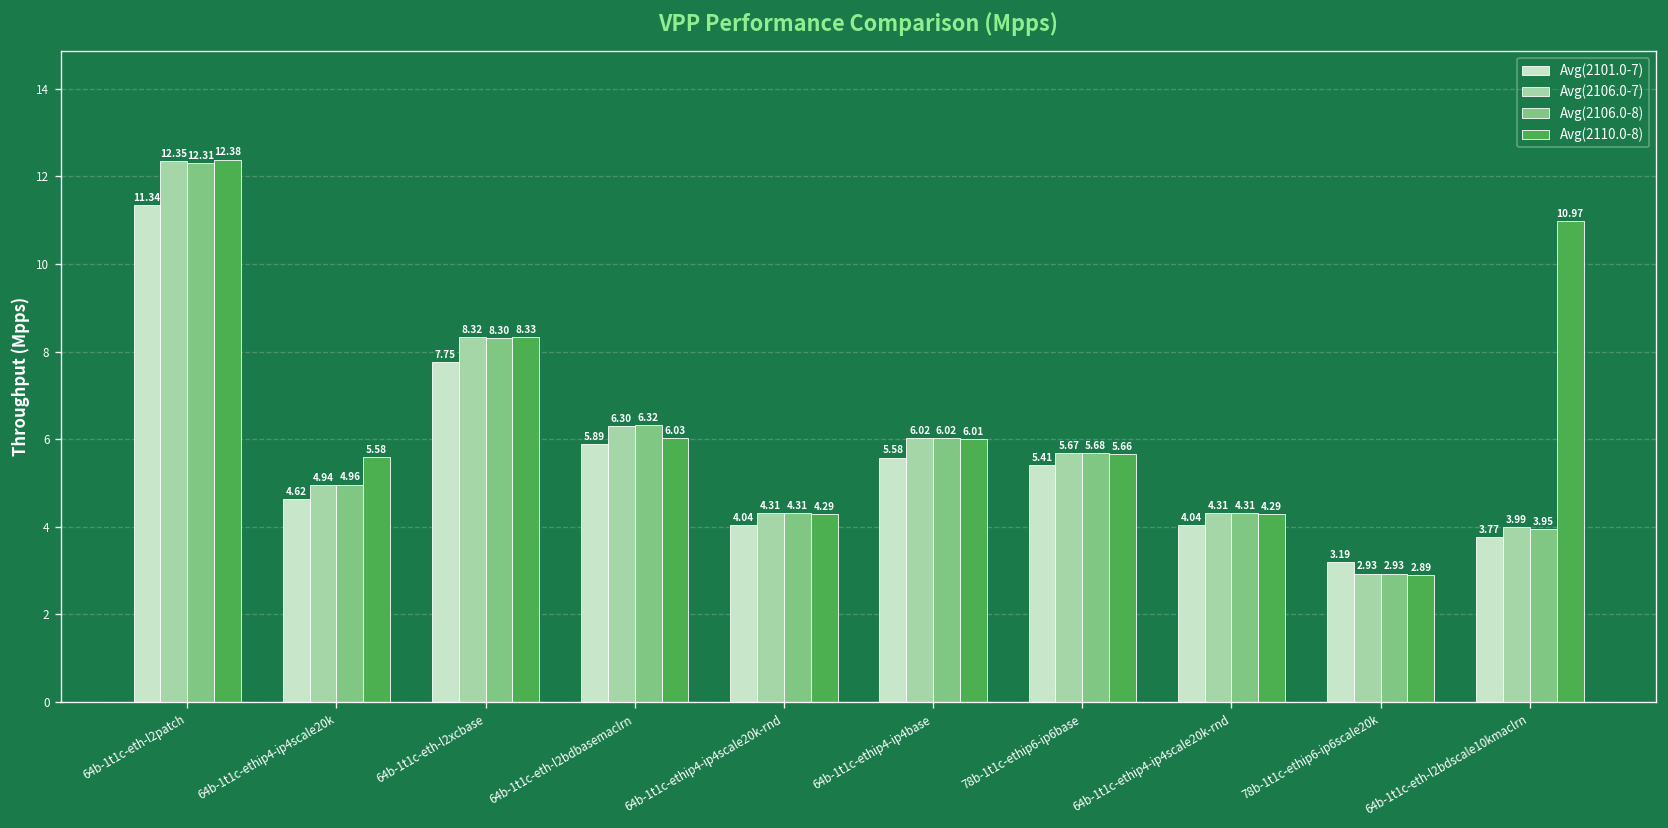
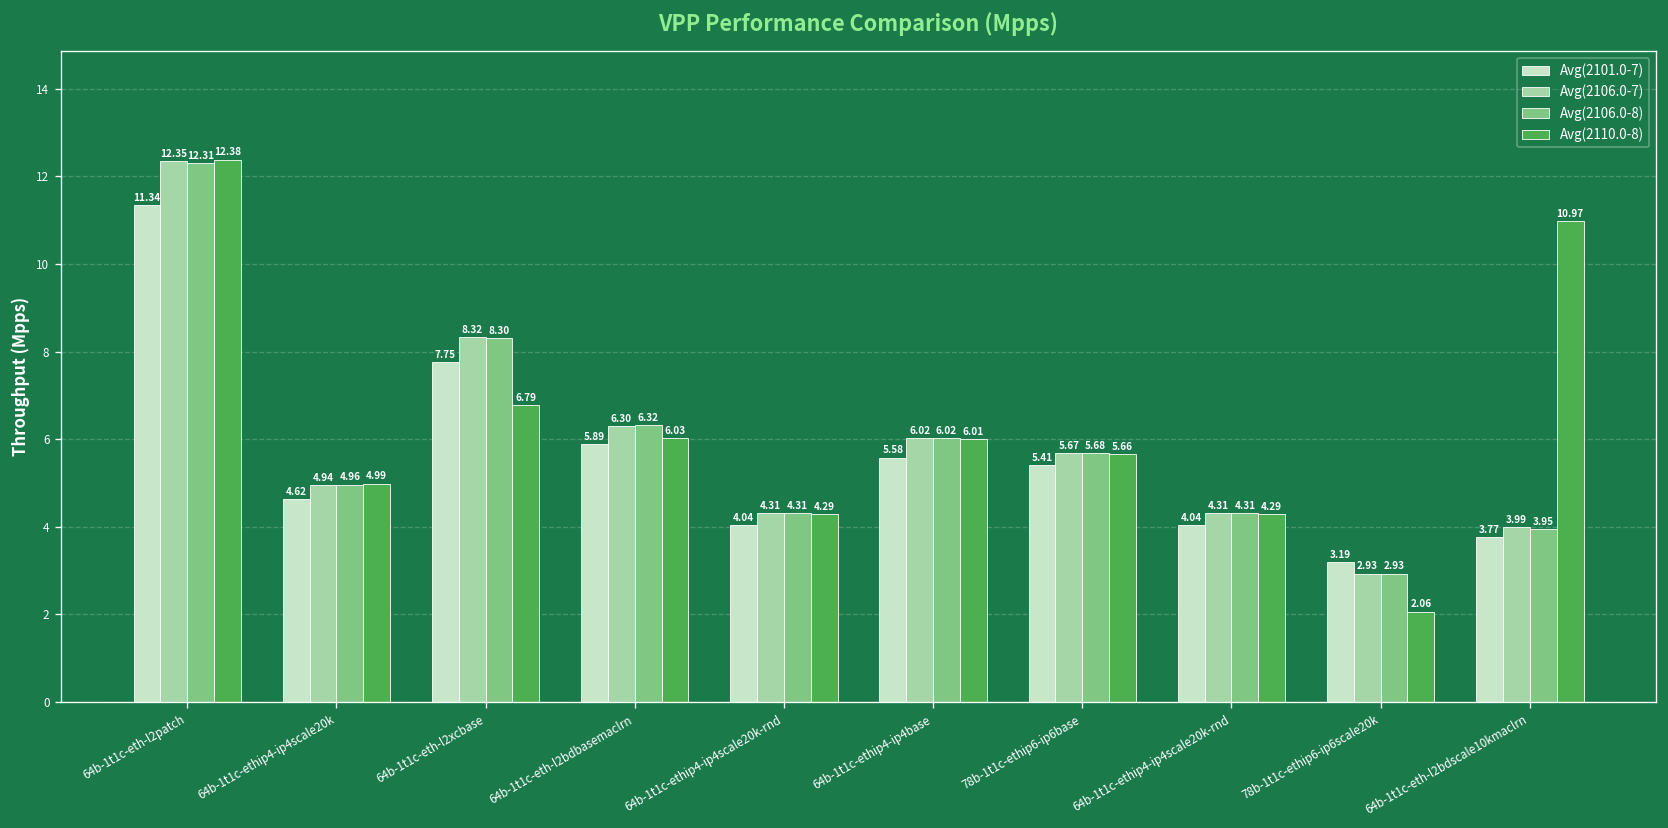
Avg(2110.0-8), 64b-1t1c-ethip4-ip4scale20k: 5.58 -> 4.99
Avg(2110.0-8), 64b-1t1c-eth-l2xcbase: 8.33 -> 6.79
Avg(2110.0-8), 78b-1t1c-ethip6-ip6scale20k: 2.89 -> 2.06
